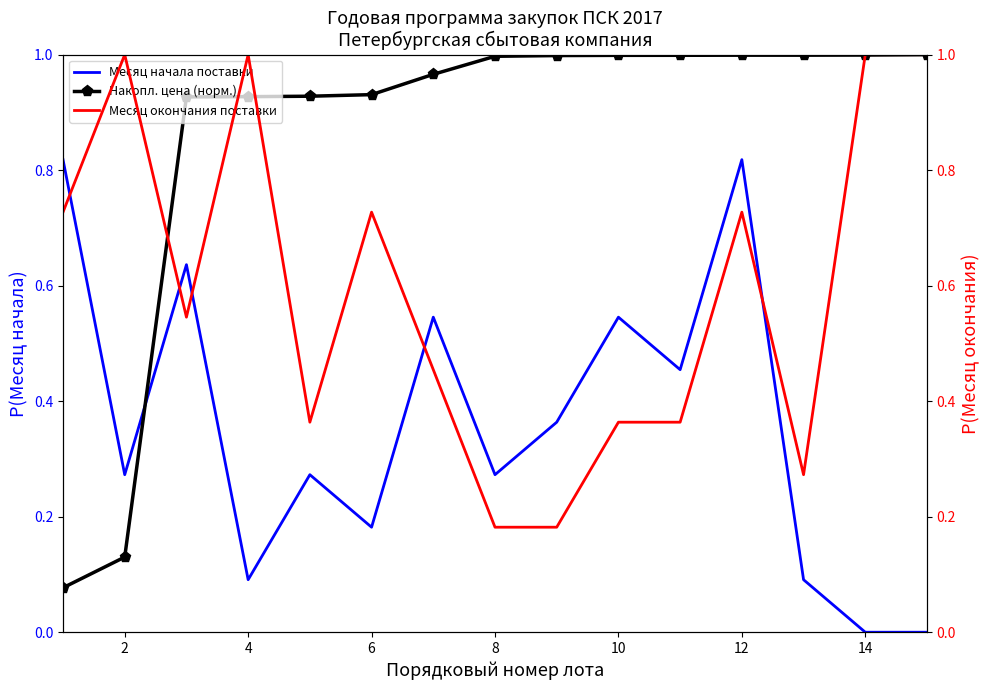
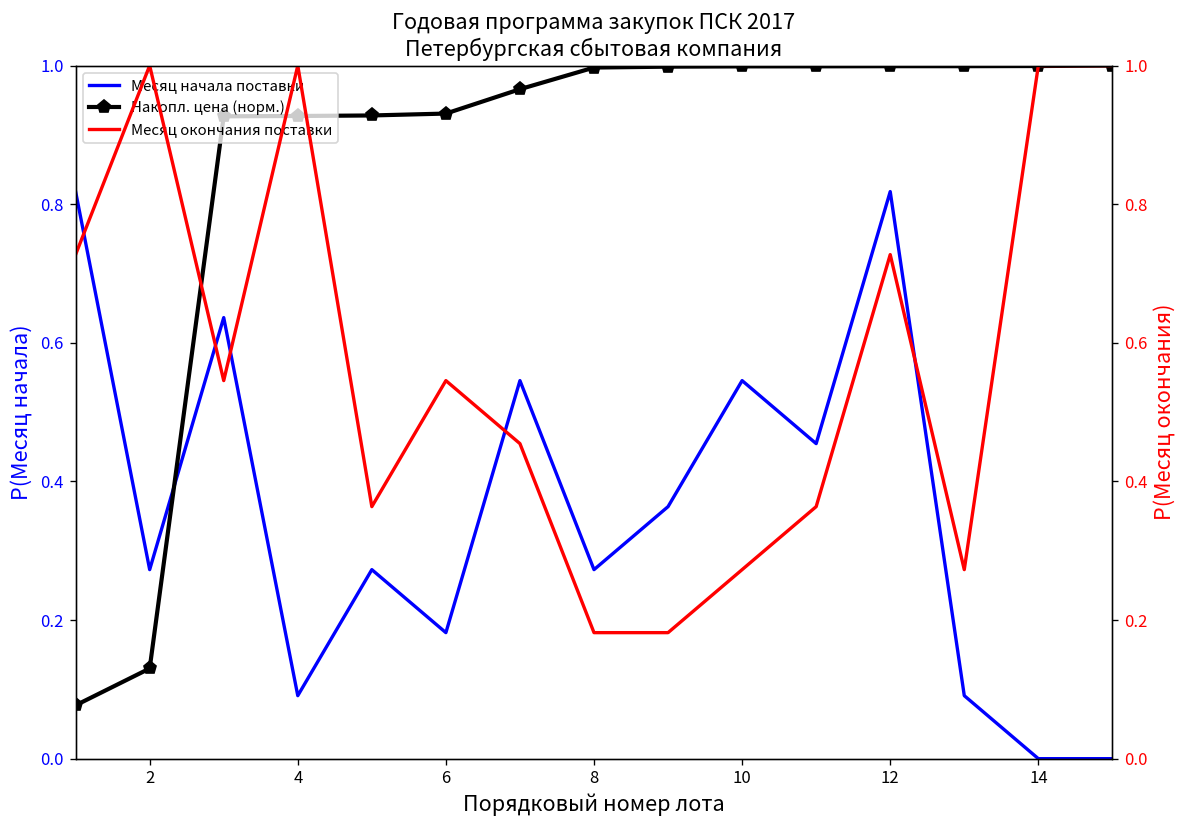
Месяц окончания поставки, 6: 0.73 -> 0.55
Месяц окончания поставки, 10: 0.36 -> 0.27
